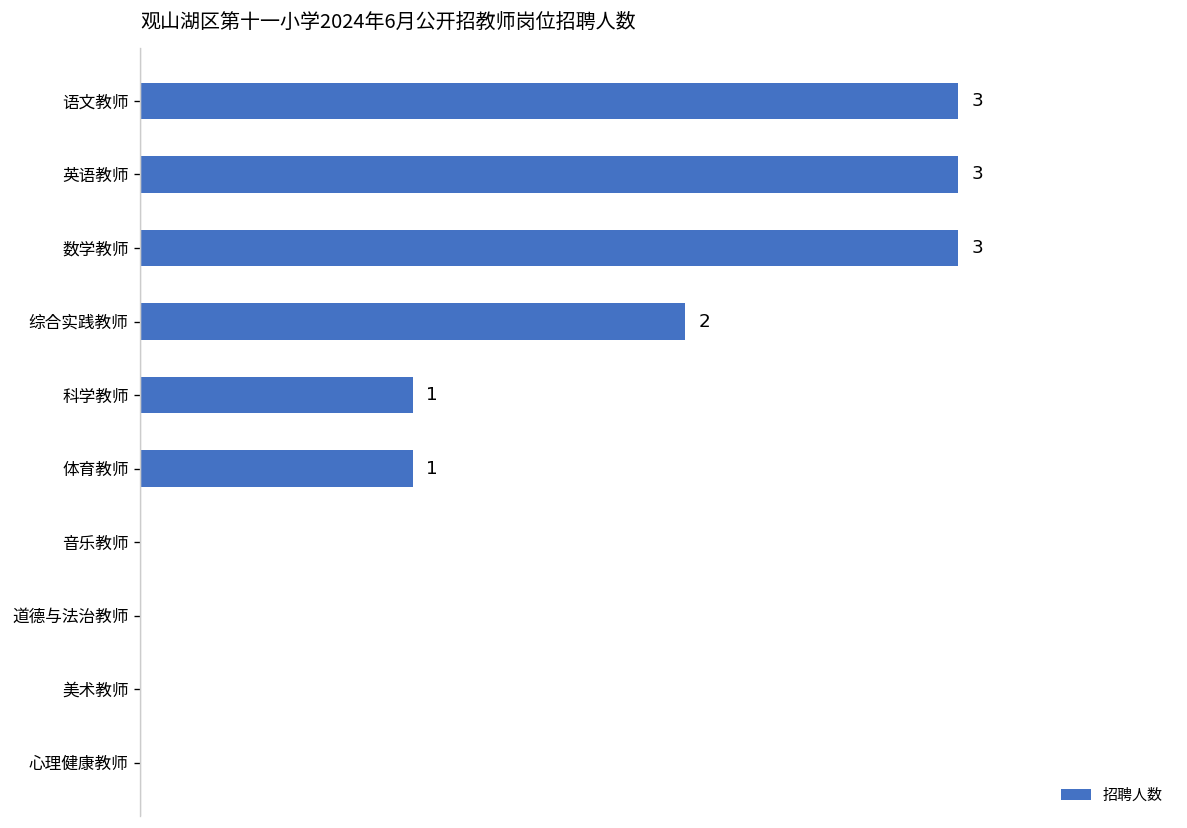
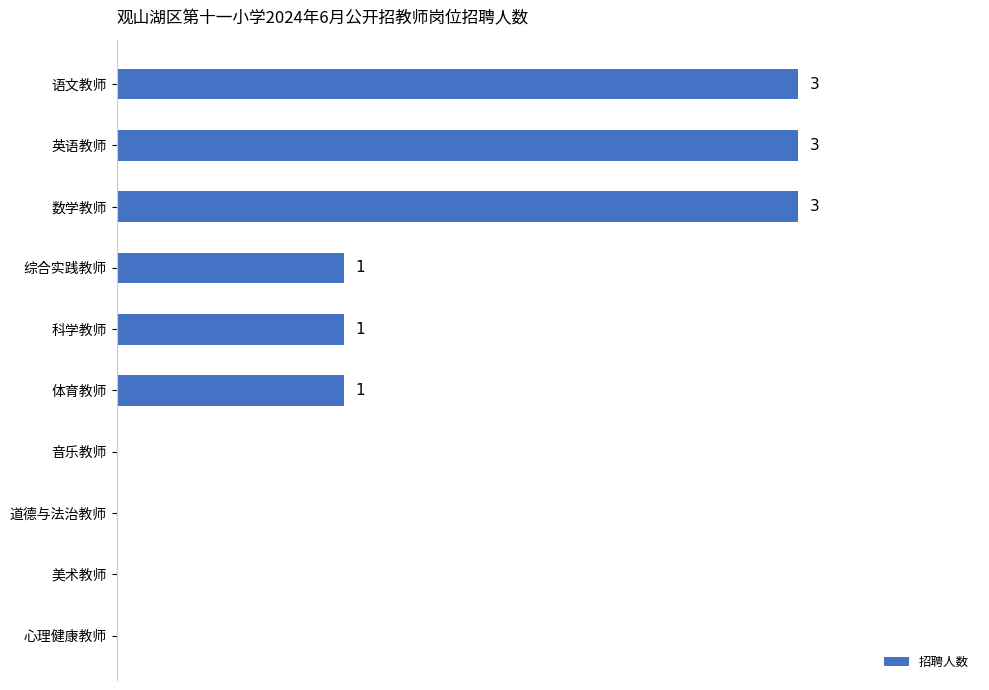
综合实践教师: 2 -> 1
